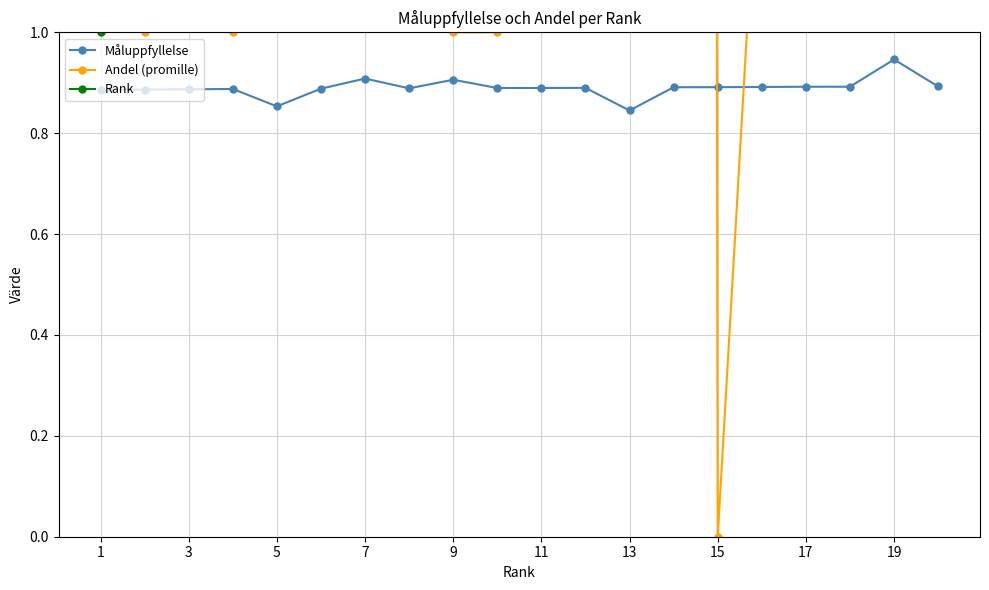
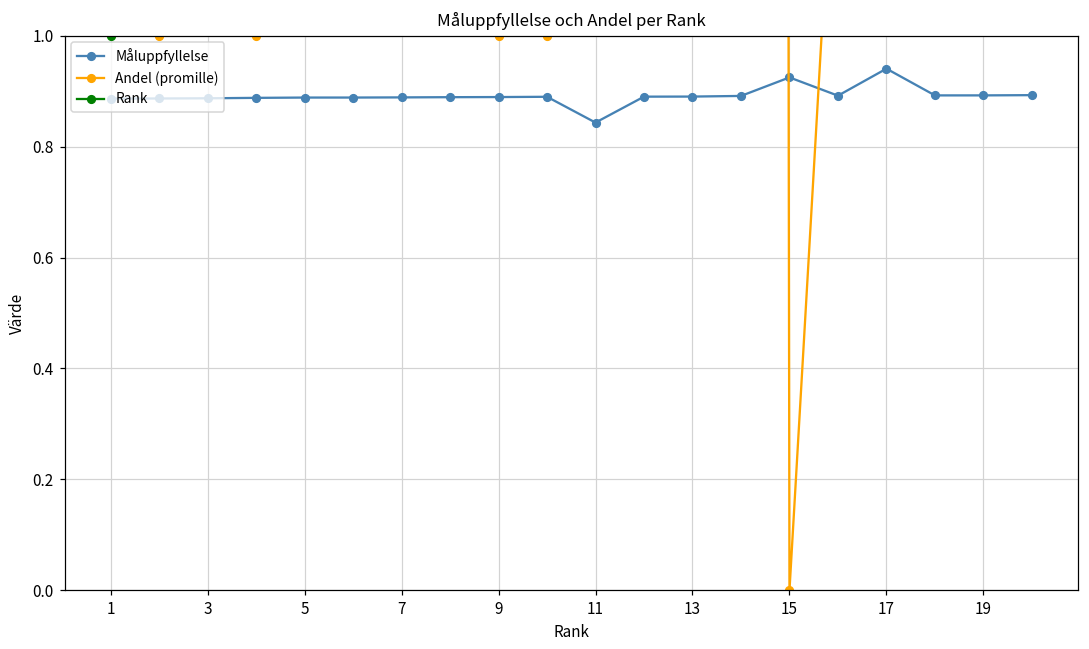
Måluppfyllelse, 5: 0.85 -> 0.89
Måluppfyllelse, 7: 0.91 -> 0.89
Måluppfyllelse, 9: 0.91 -> 0.89
Måluppfyllelse, 11: 0.89 -> 0.84
Måluppfyllelse, 13: 0.85 -> 0.89
Måluppfyllelse, 15: 0.89 -> 0.92
Måluppfyllelse, 17: 0.89 -> 0.94
Måluppfyllelse, 19: 0.95 -> 0.89
